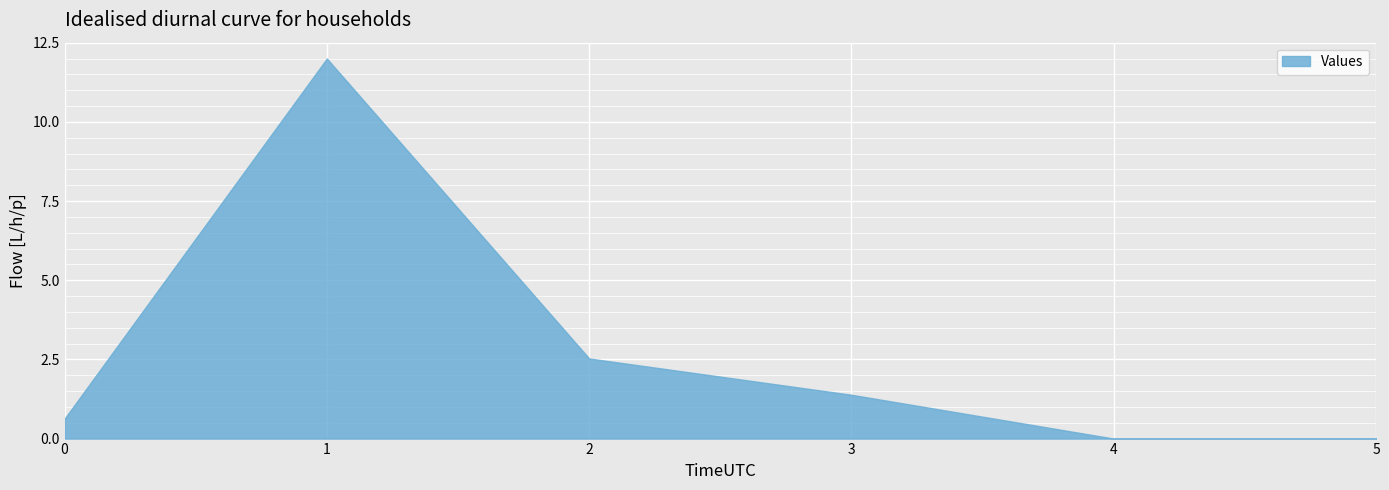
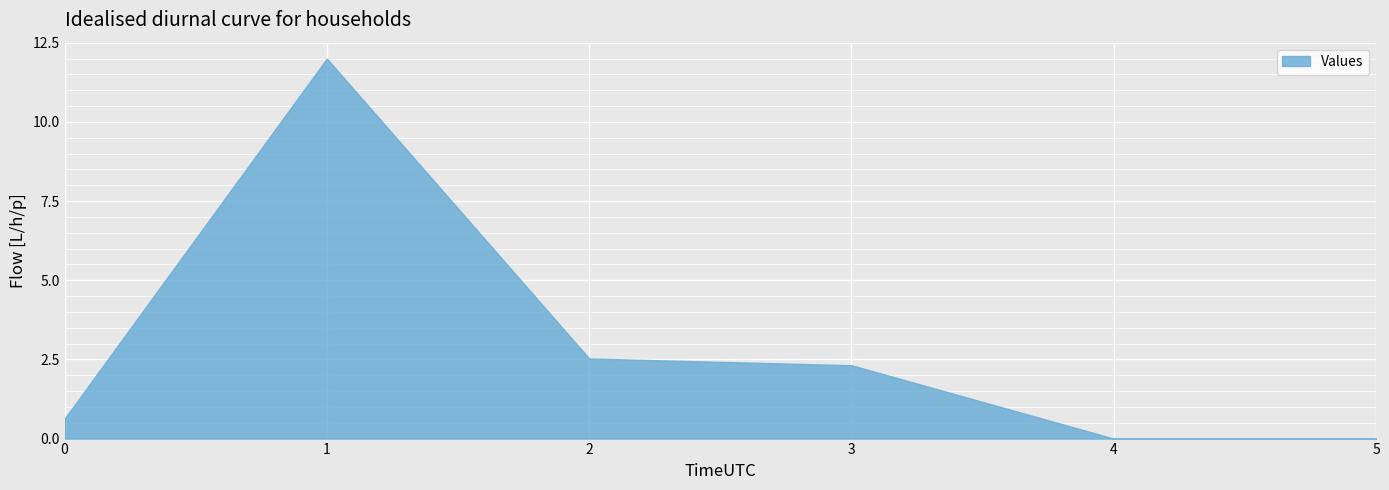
3: 1.4 -> 2.3
